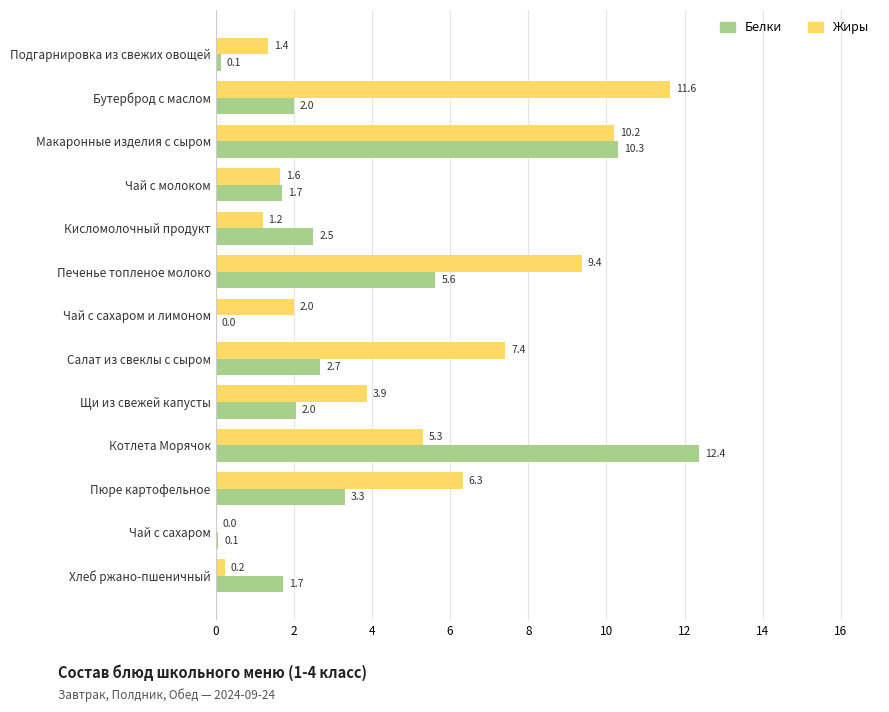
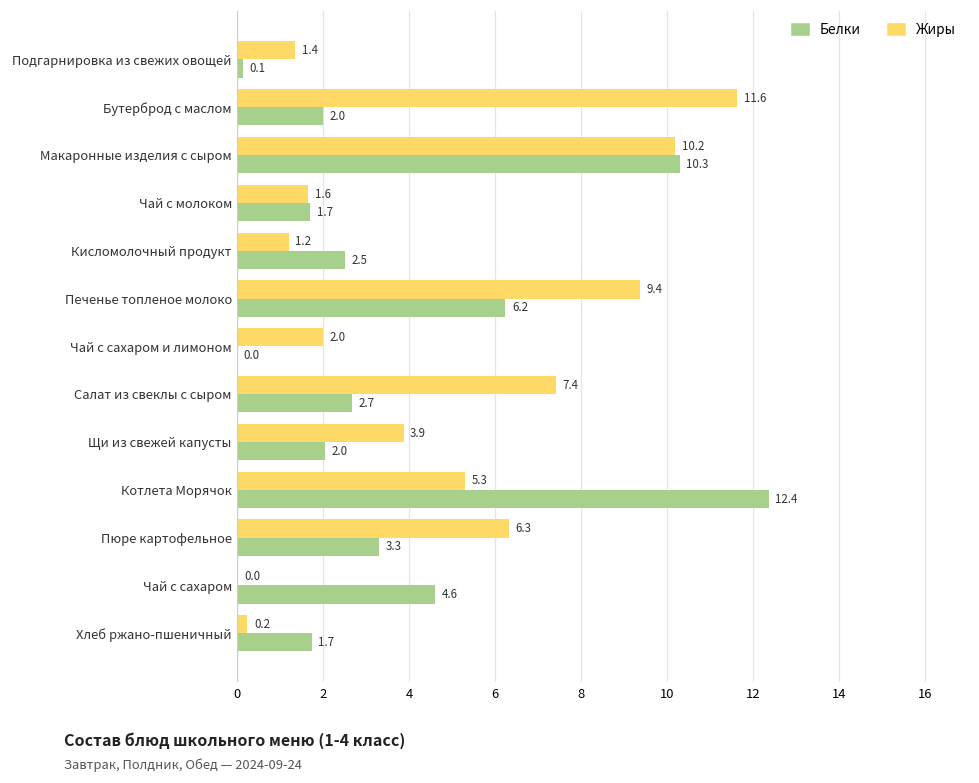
Белки, Печенье топленое молоко: 5.6 -> 6.2
Белки, Чай с сахаром: 0.1 -> 4.6
